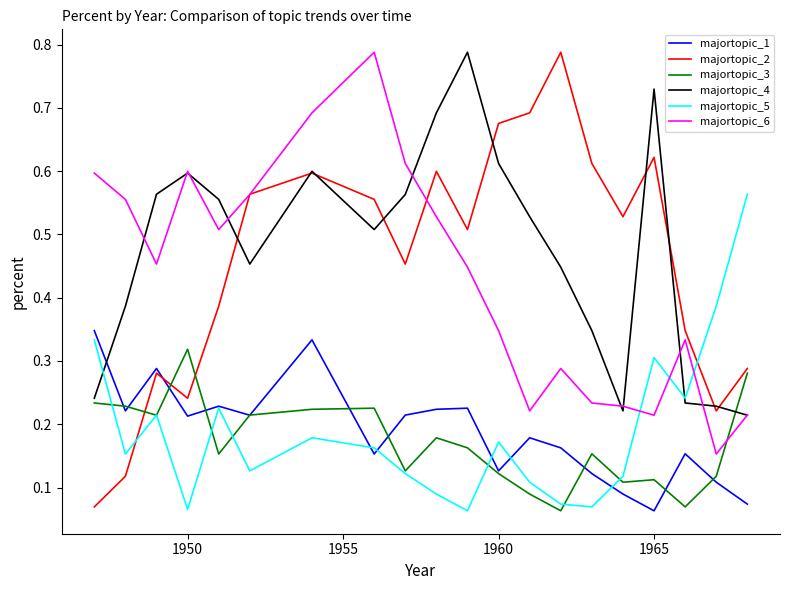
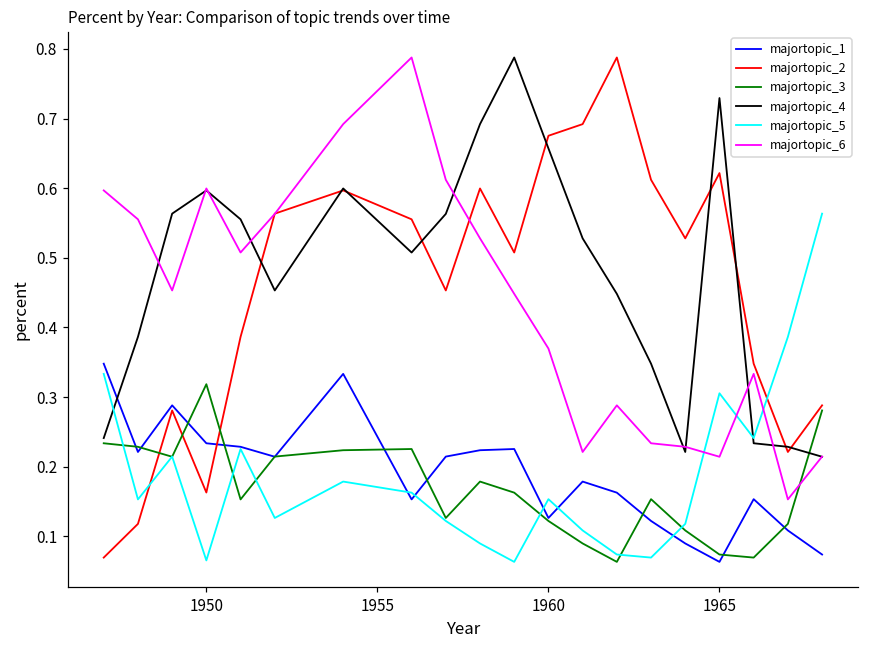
majortopic_1, 1950: 0.21 -> 0.23
majortopic_2, 1950: 0.24 -> 0.16
majortopic_4, 1960: 0.61 -> 0.66
majortopic_5, 1960: 0.17 -> 0.15
majortopic_6, 1960: 0.35 -> 0.37
majortopic_3, 1965: 0.11 -> 0.07
